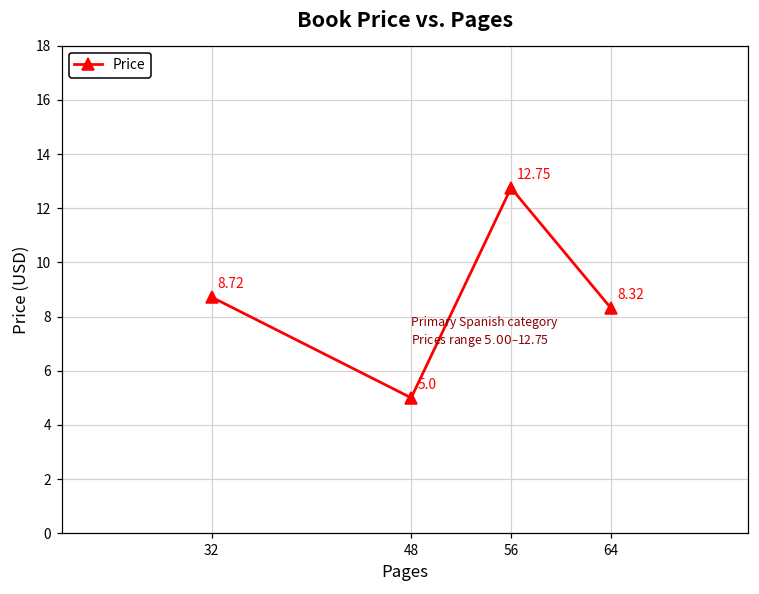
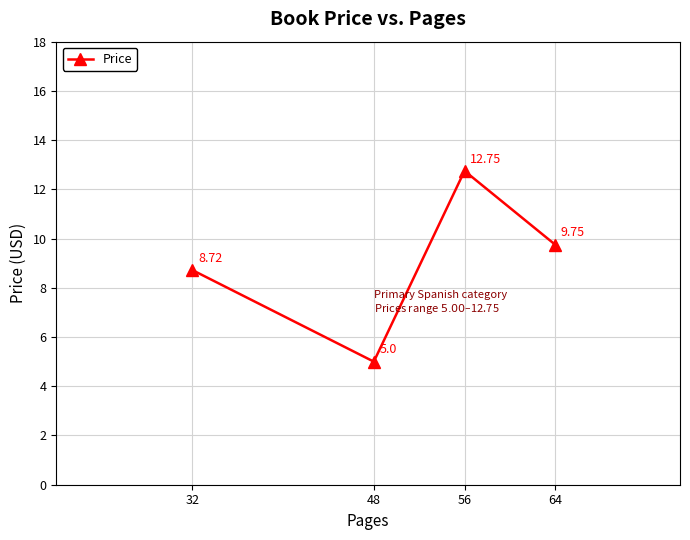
64: 8.32 -> 9.75
